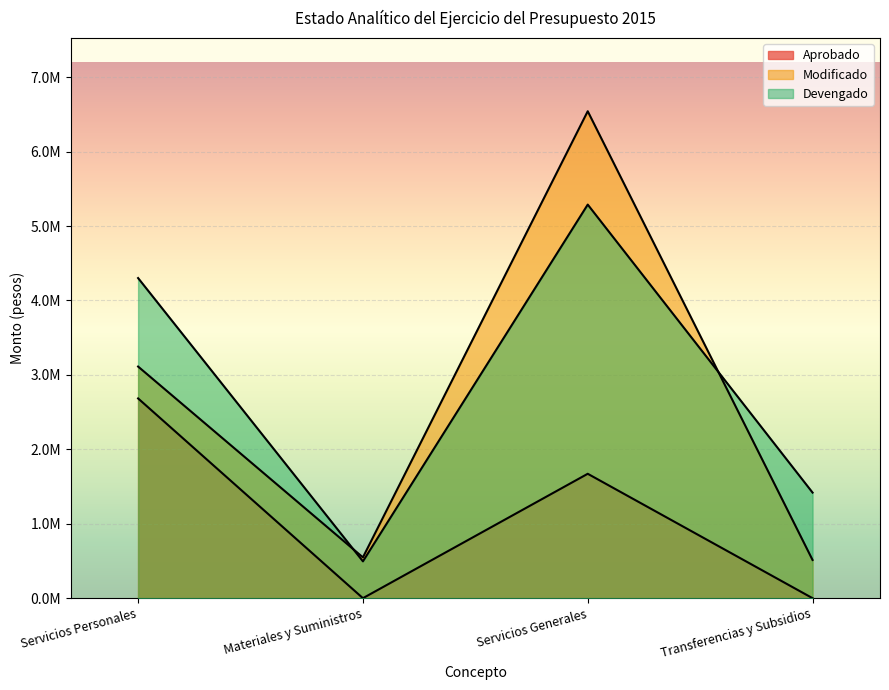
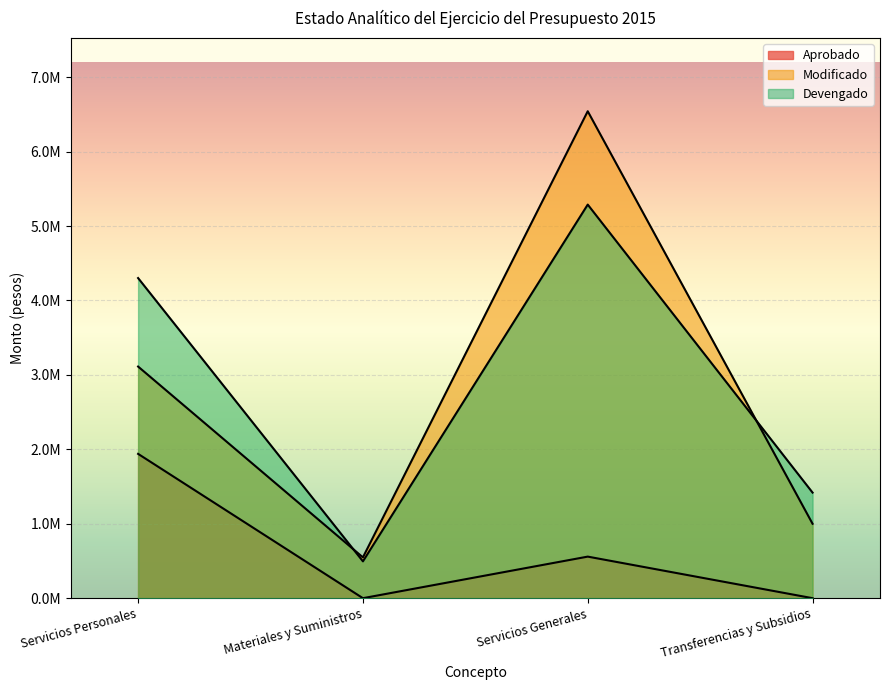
Aprobado, Servicios Personales: 2700000 -> 1900000
Aprobado, Servicios Generales: 1700000 -> 600000
Modificado, Transferencias y Subsidios: 500000 -> 1000000
